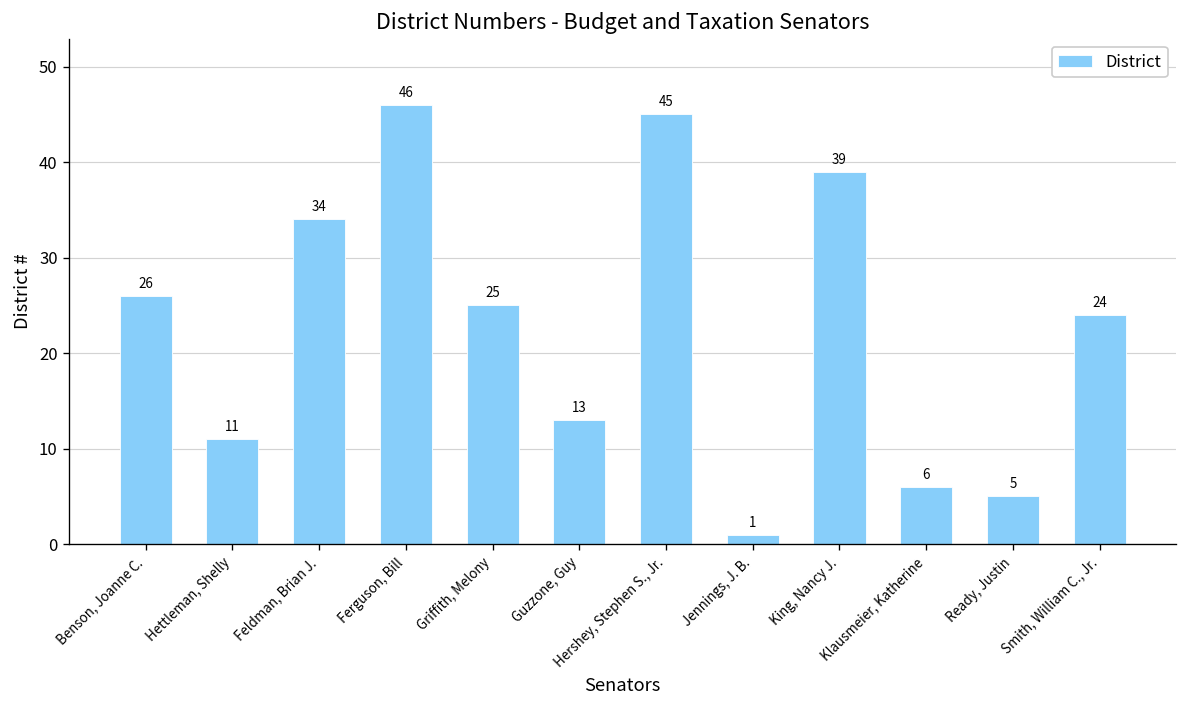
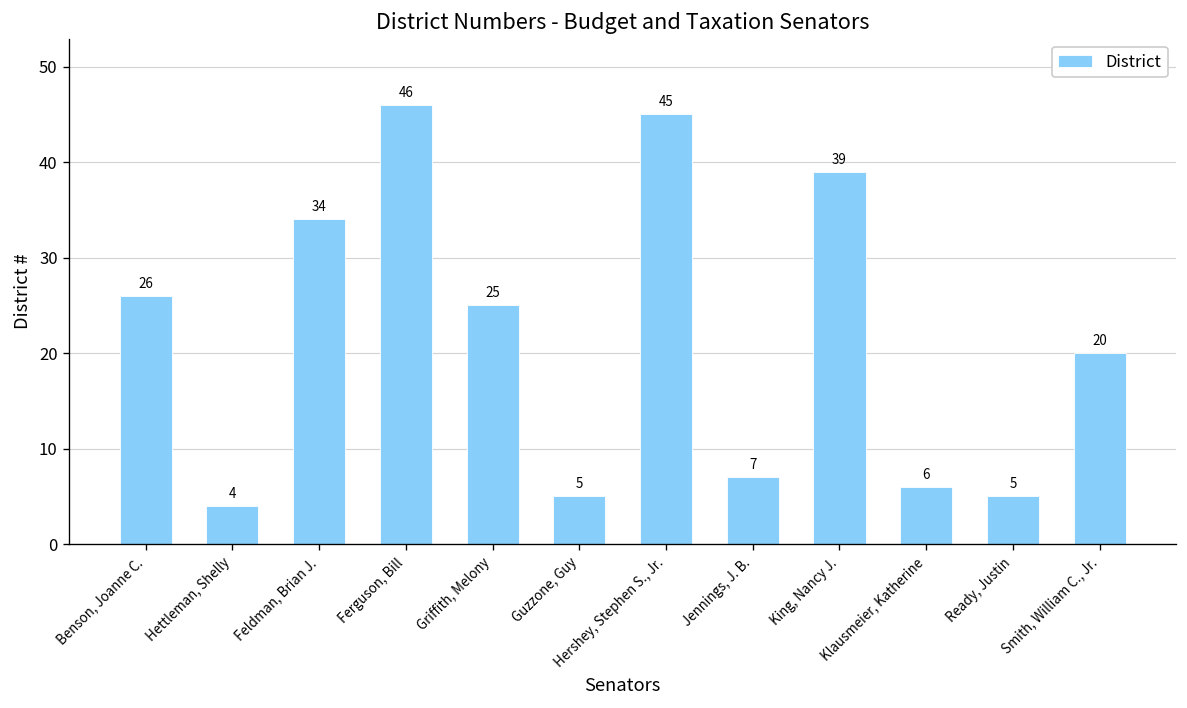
Hettleman, Shelly: 11 -> 4
Guzzone, Guy: 13 -> 5
Jennings, J. B.: 1 -> 7
Smith, William C., Jr.: 24 -> 20
